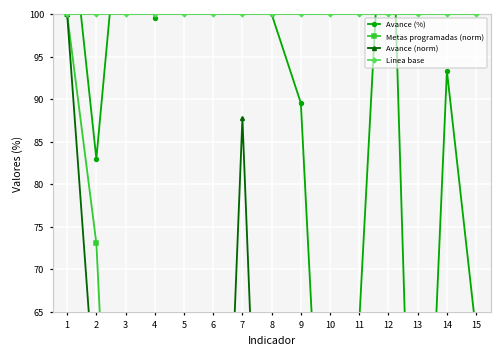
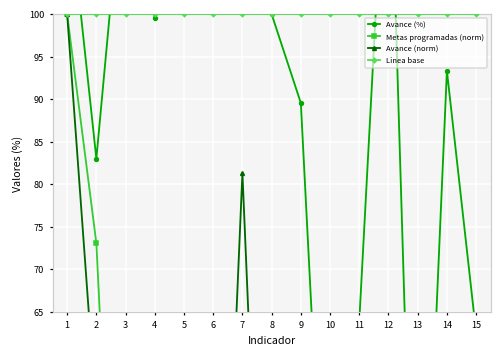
Avance (norm), 7: 88 -> 81
